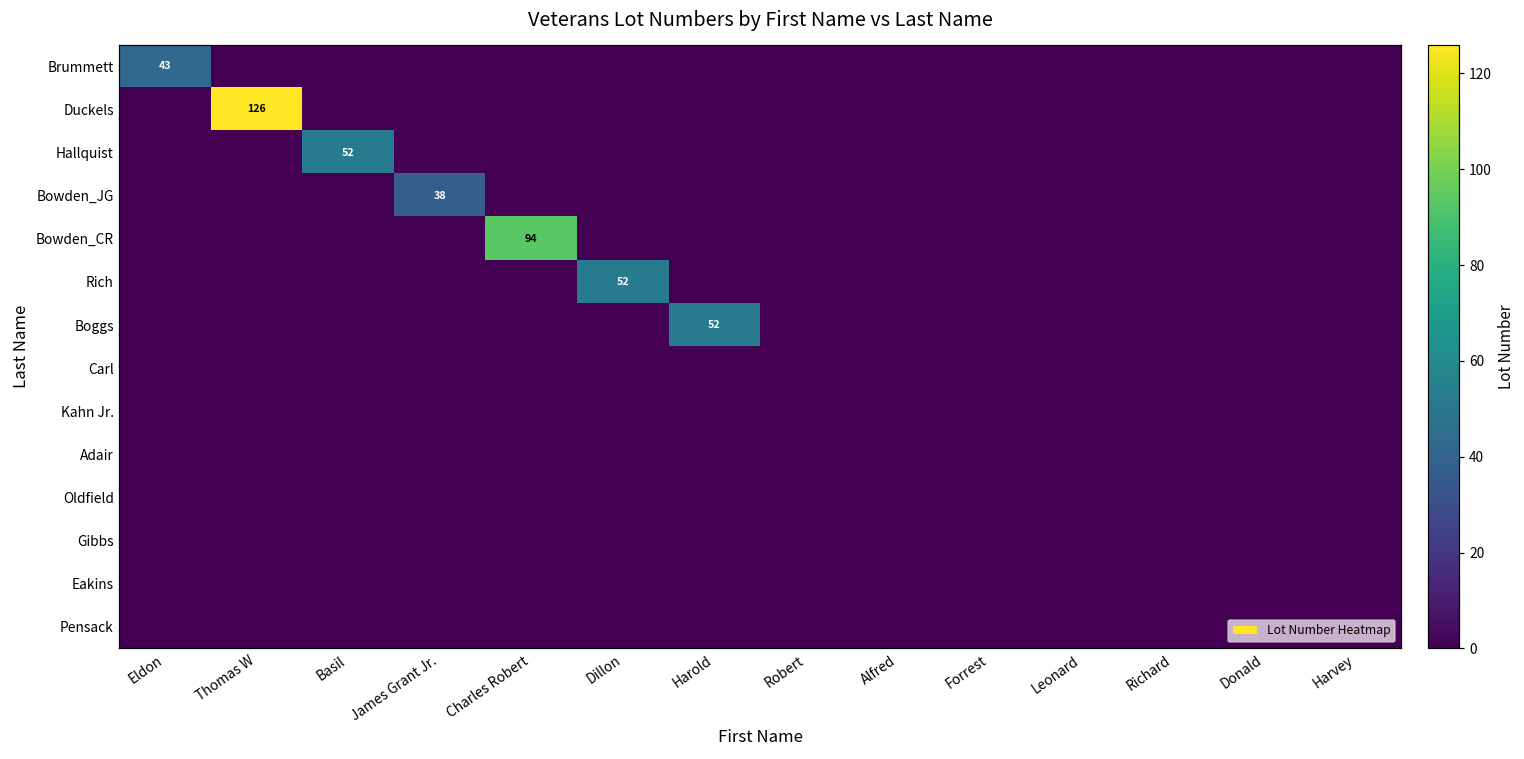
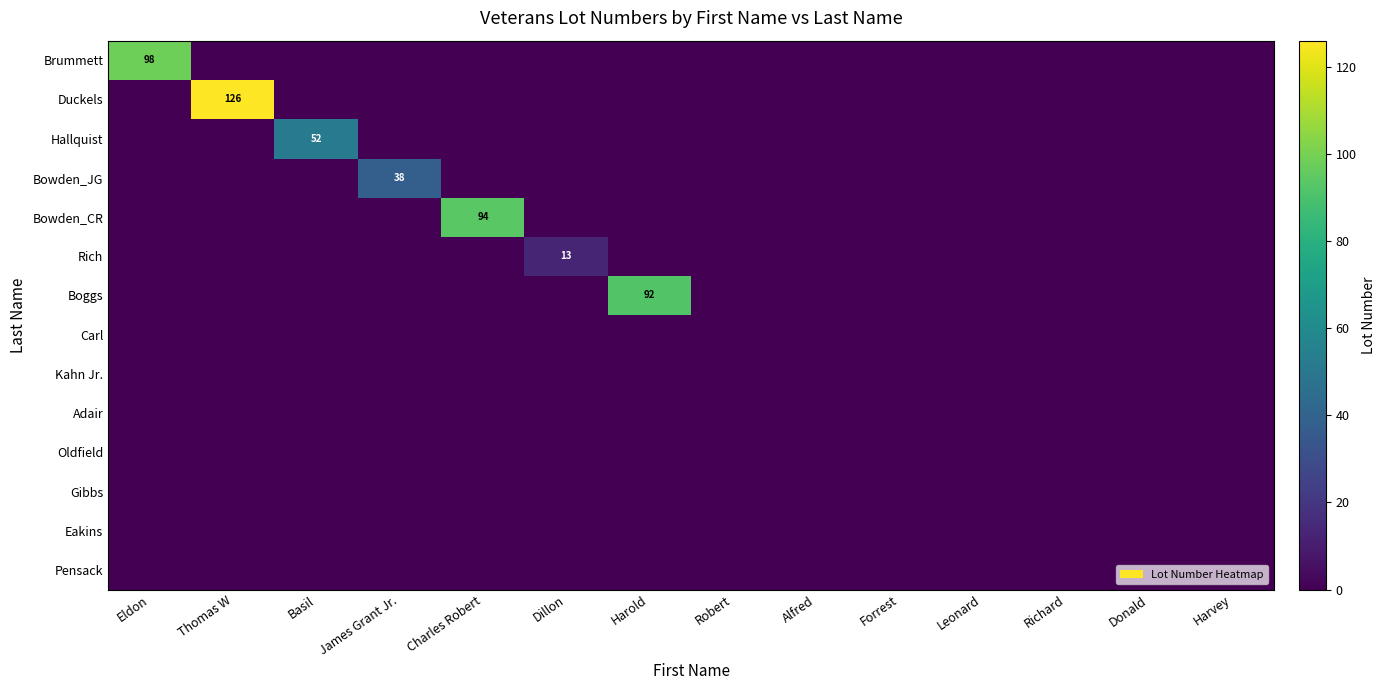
Brummett, Eldon: 43 -> 98
Rich, Dillon: 52 -> 13
Boggs, Harold: 52 -> 92
